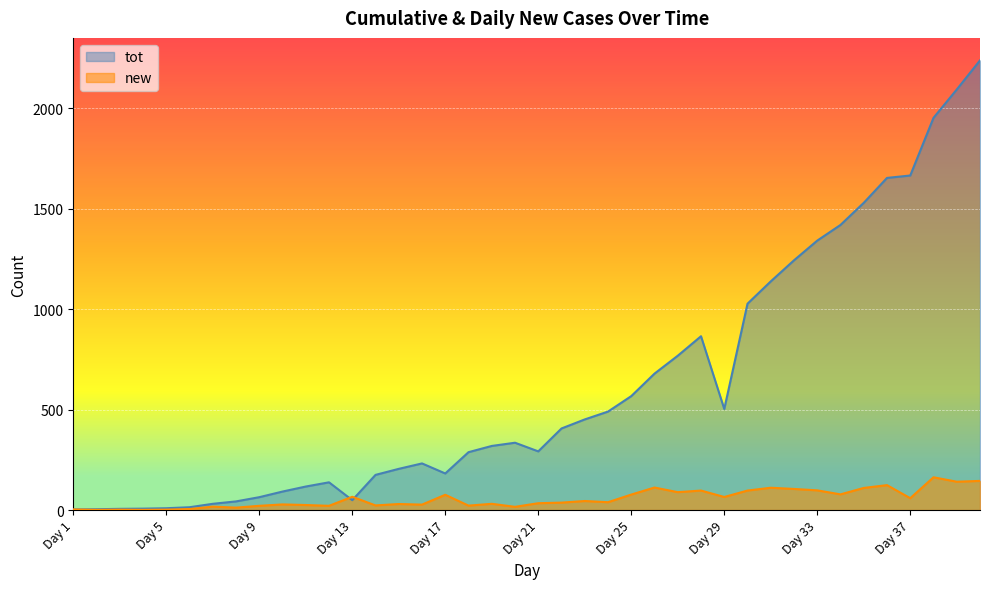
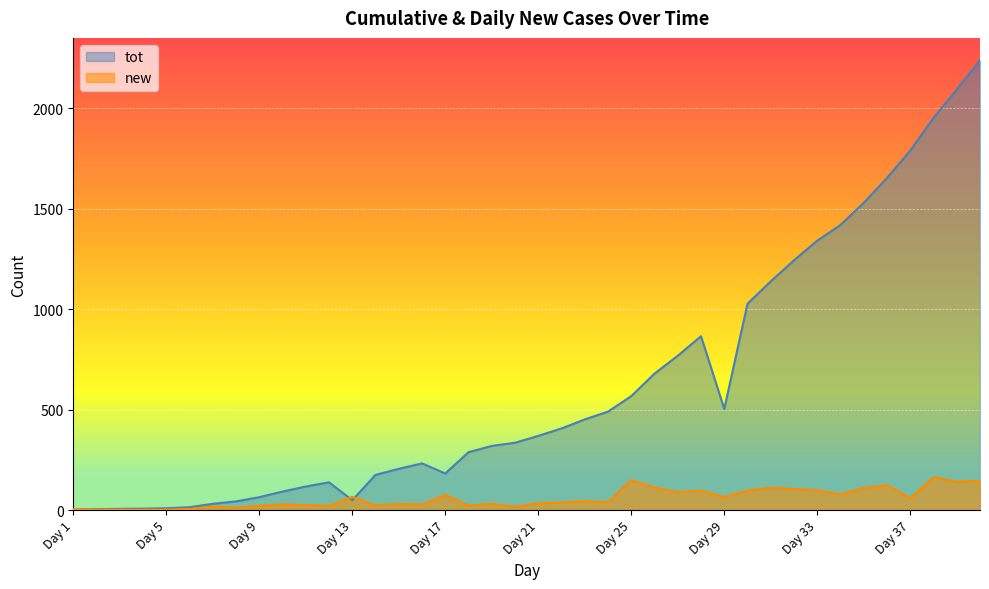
tot, Day 21: 290 -> 370
new, Day 25: 80 -> 150
tot, Day 37: 1670 -> 1790
